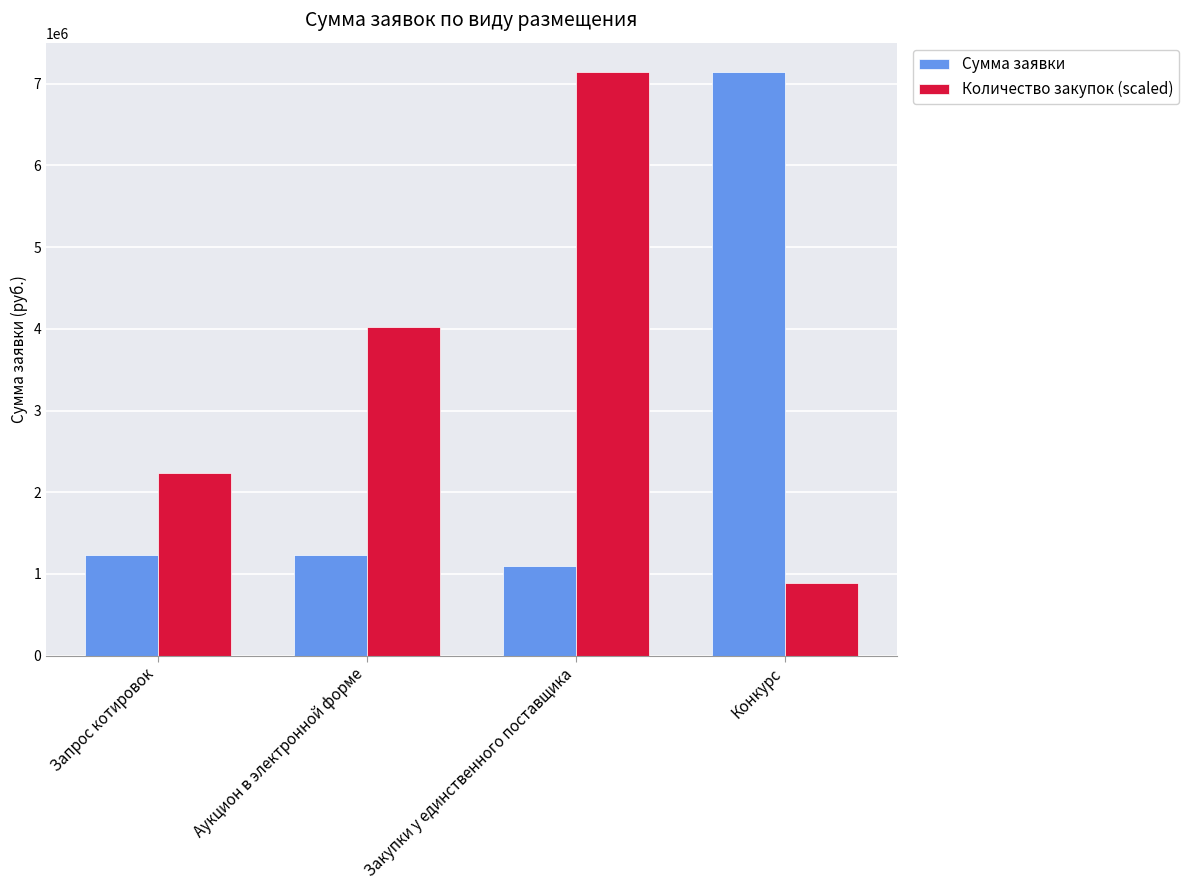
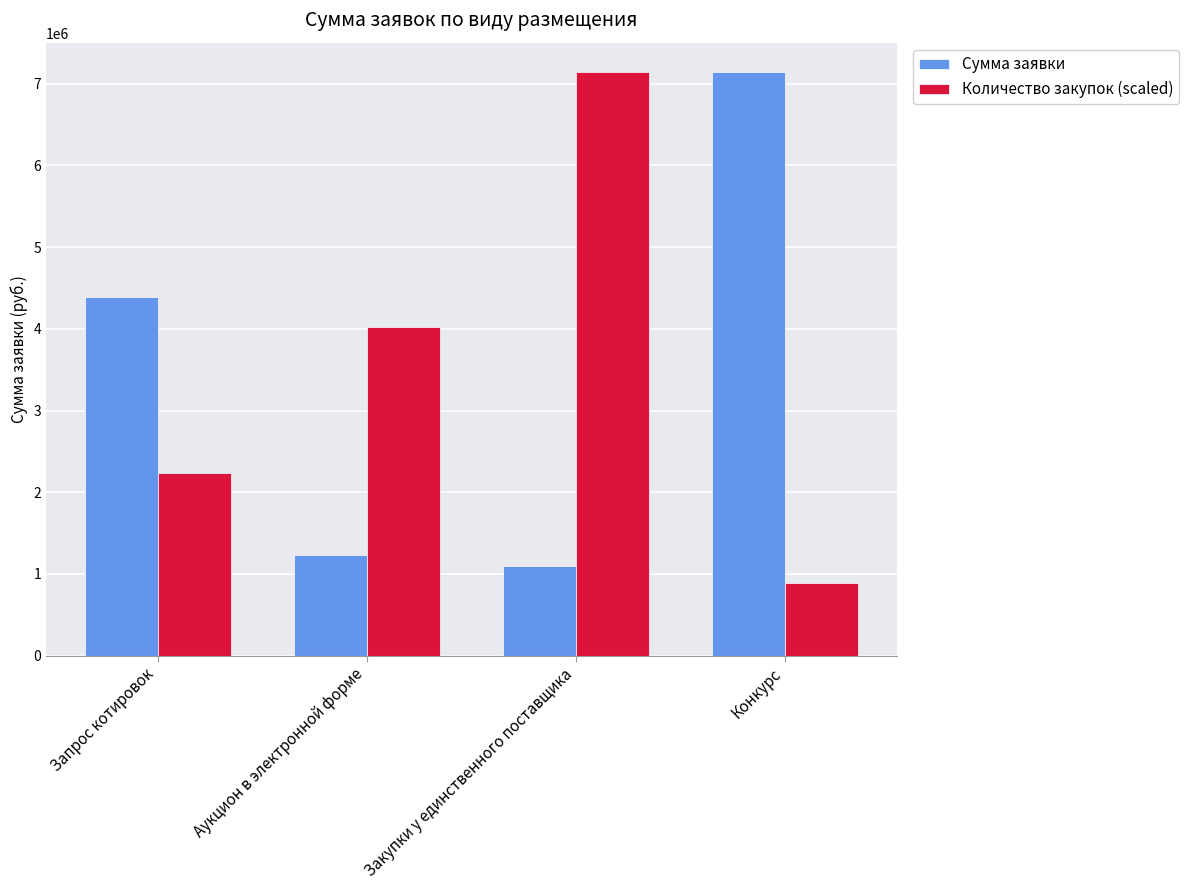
Сумма заявки, Запрос котировок: 1200000 -> 4400000
